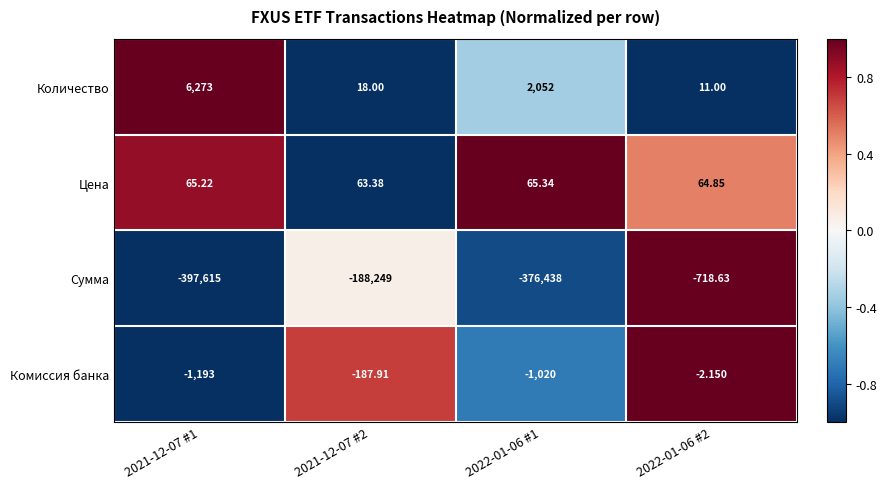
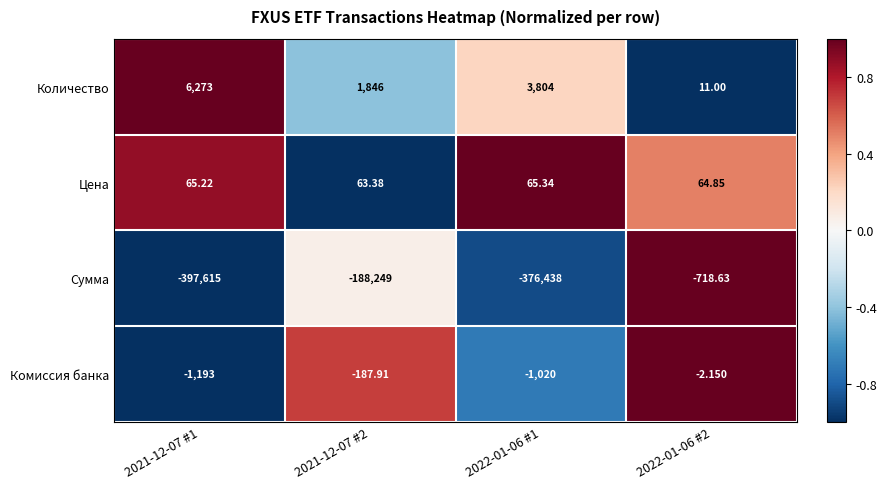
Количество, 2021-12-07 #2: 18.00 -> 1,846
Количество, 2022-01-06 #1: 2,052 -> 3,804
